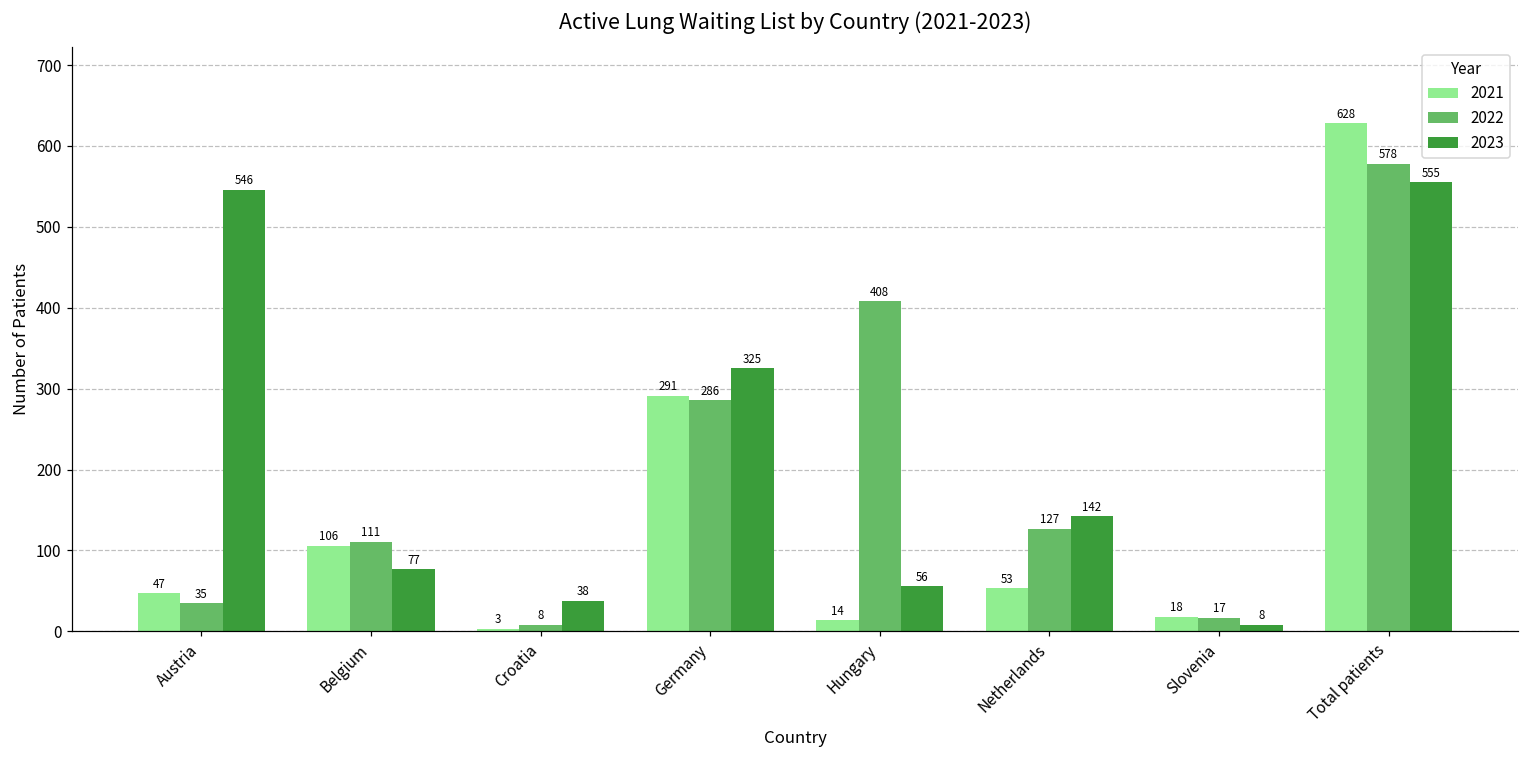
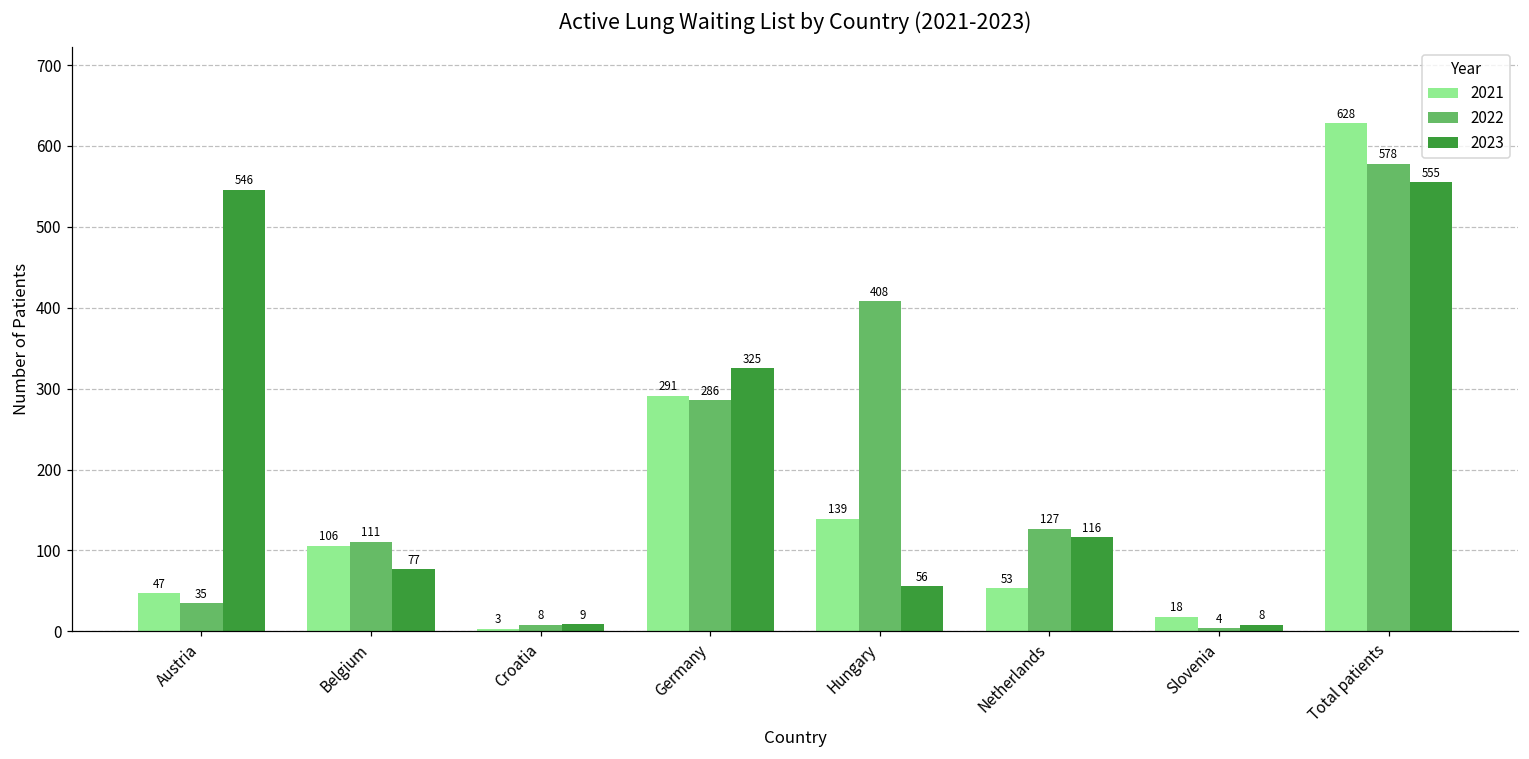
2023, Croatia: 38 -> 9
2021, Hungary: 14 -> 139
2023, Netherlands: 142 -> 116
2022, Slovenia: 17 -> 4
